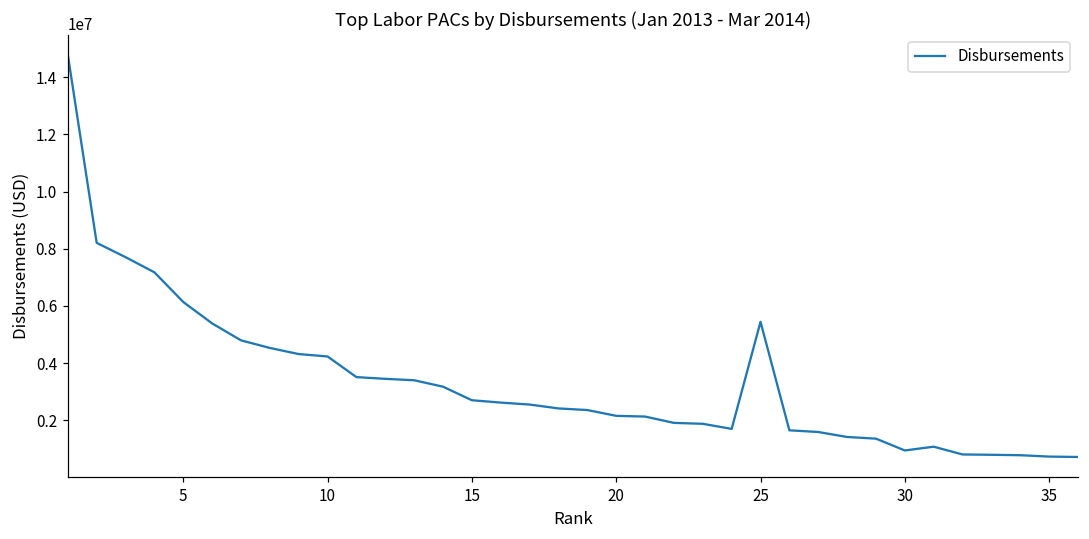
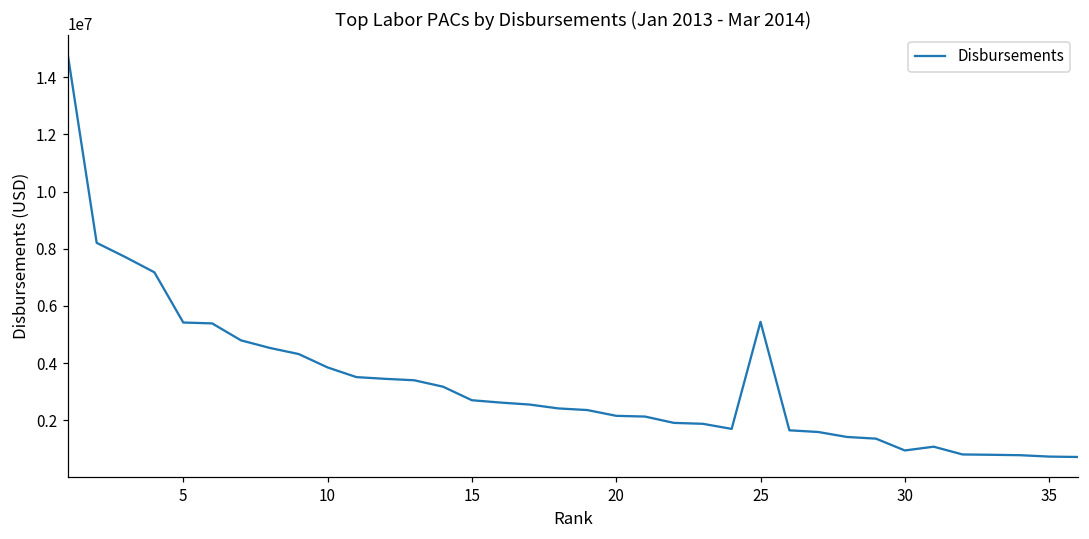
5: 6100000 -> 5400000
10: 4200000 -> 3800000
